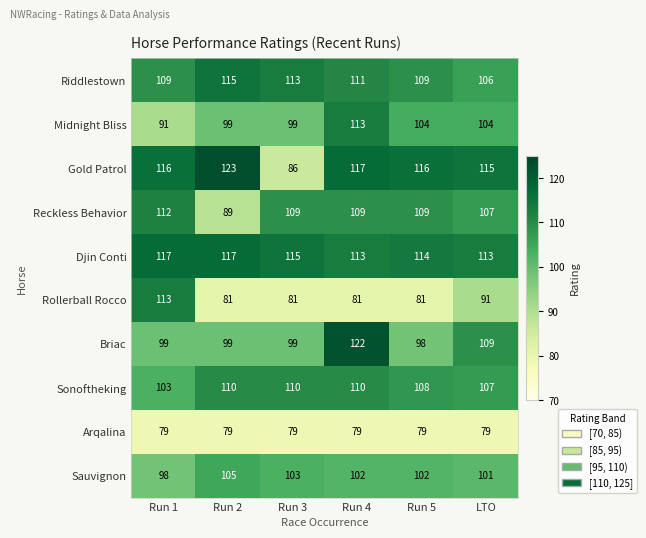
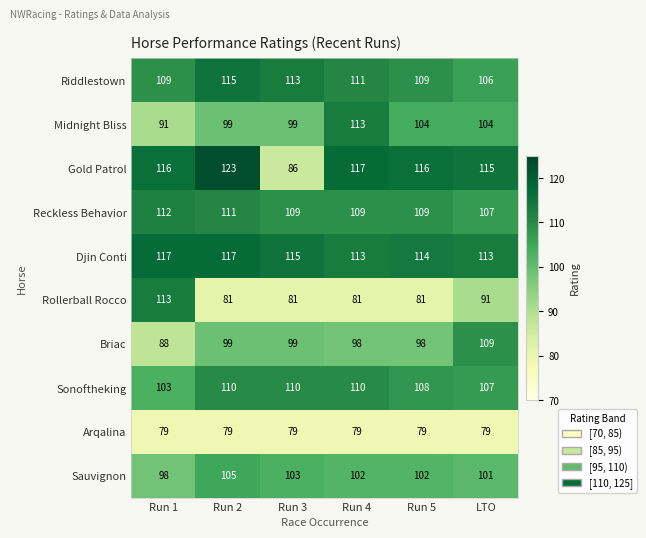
Reckless Behavior, Run 2: 89 -> 111
Briac, Run 1: 99 -> 88
Briac, Run 4: 122 -> 98
